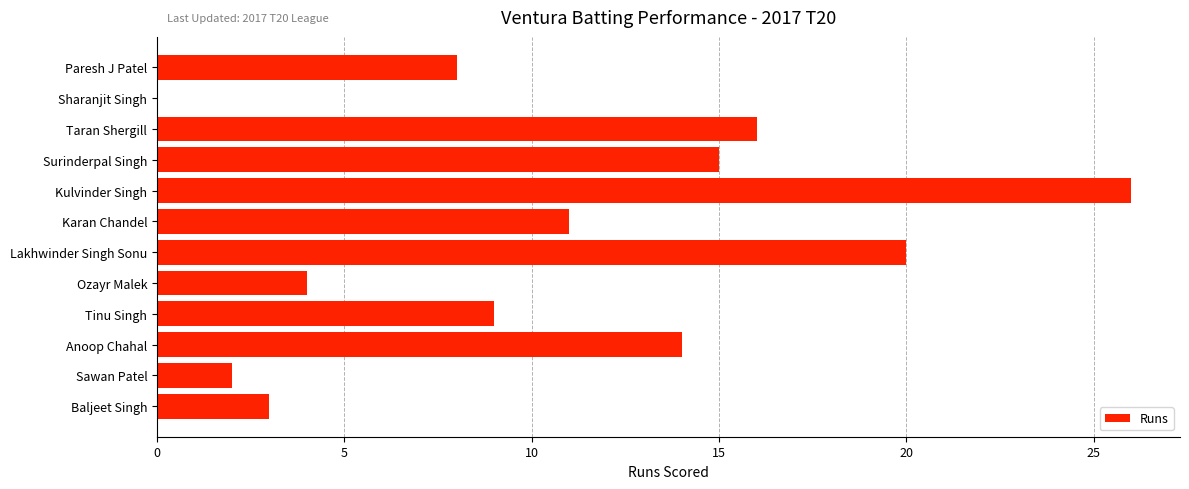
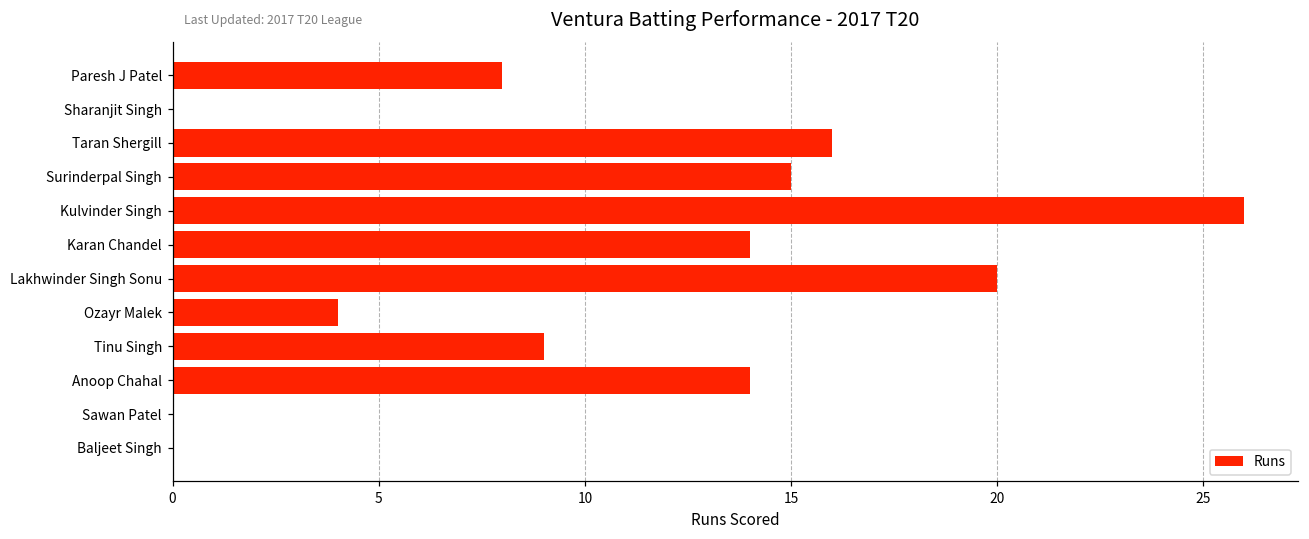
Karan Chandel: 11 -> 14
Sawan Patel: 2 -> 0
Baljeet Singh: 3 -> 0
